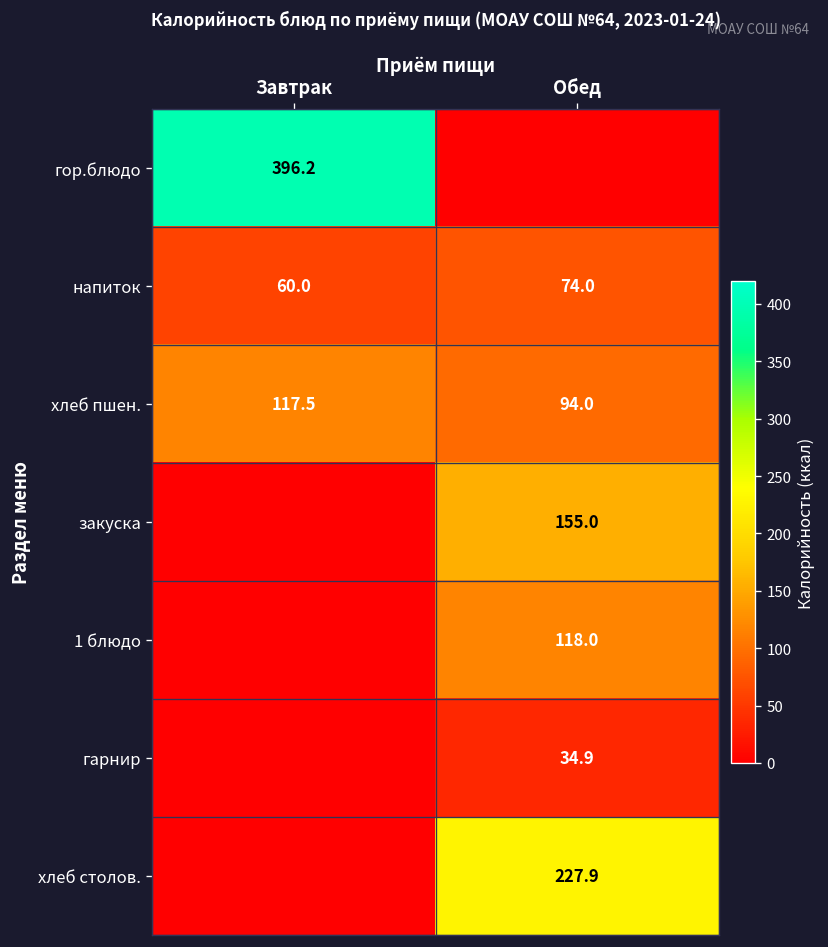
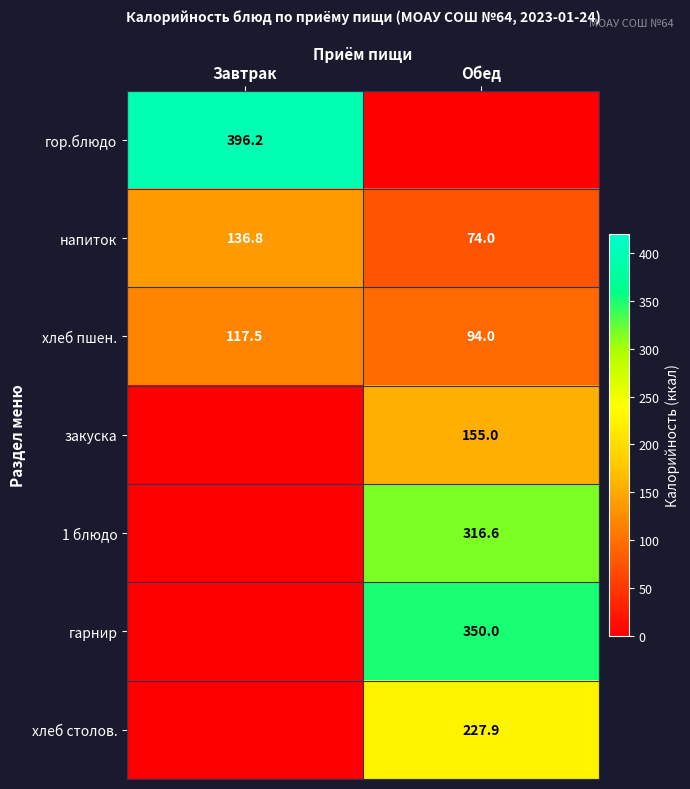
напиток, Завтрак: 60.0 -> 136.8
1 блюдо, Обед: 118.0 -> 316.6
гарнир, Обед: 34.9 -> 350.0
